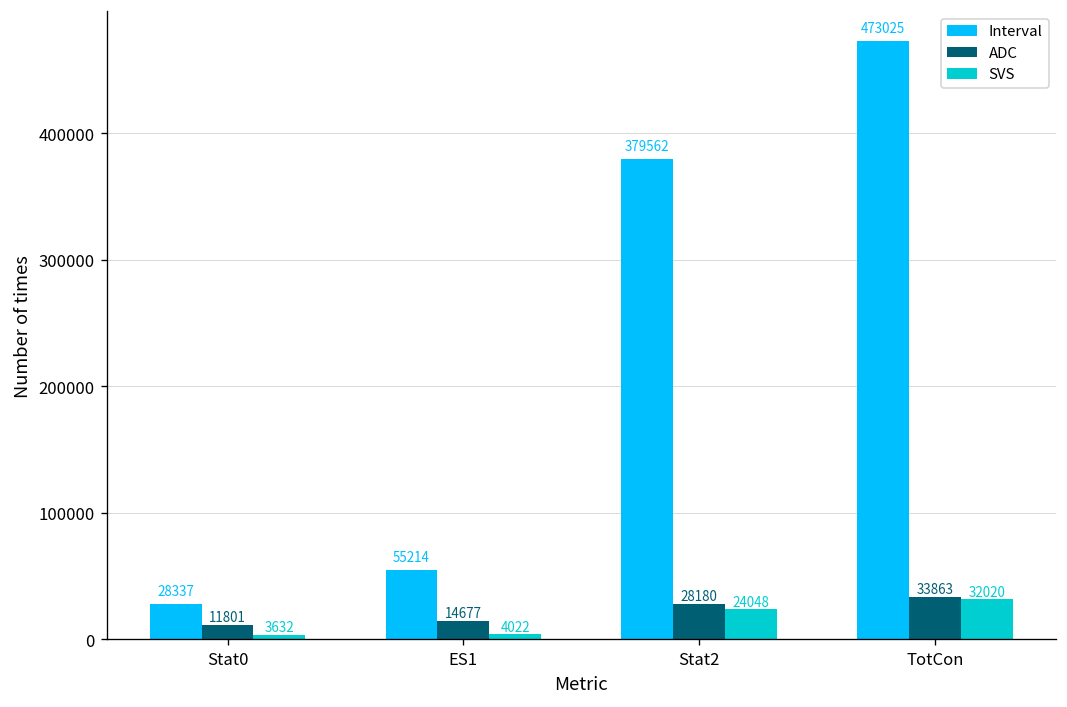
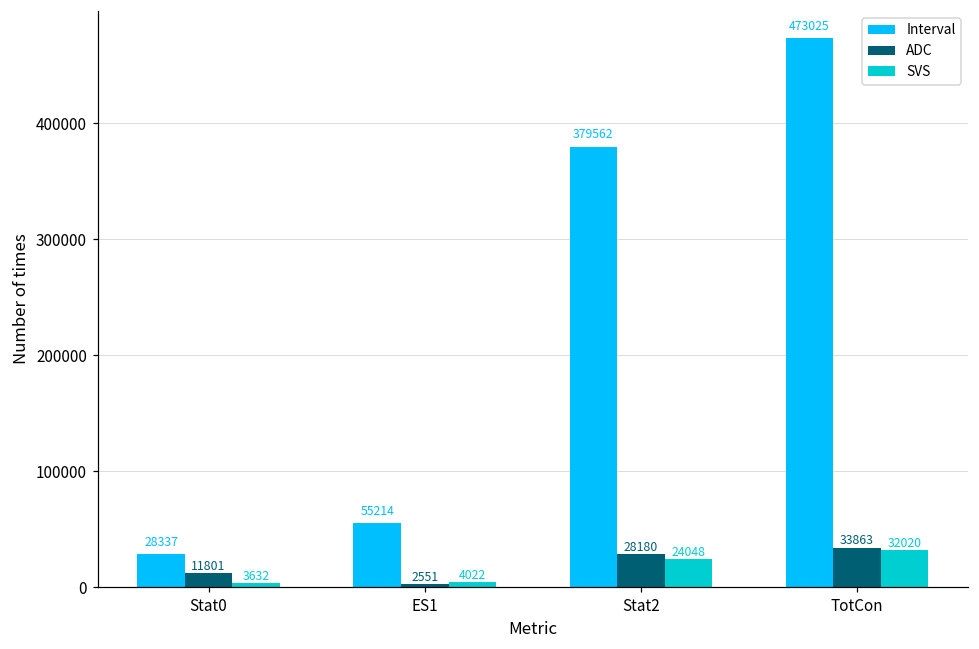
ADC, ES1: 14677 -> 2551
